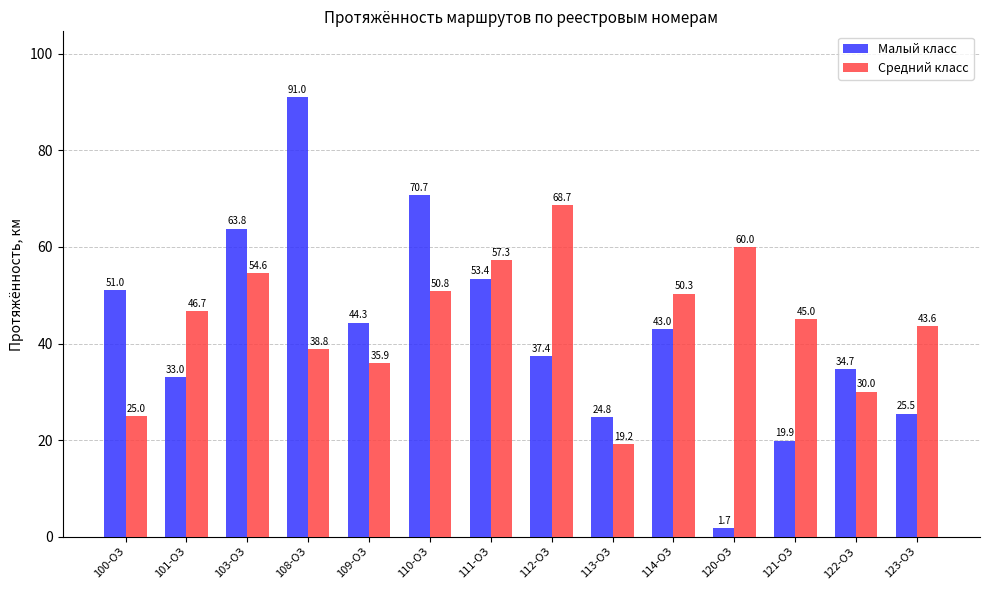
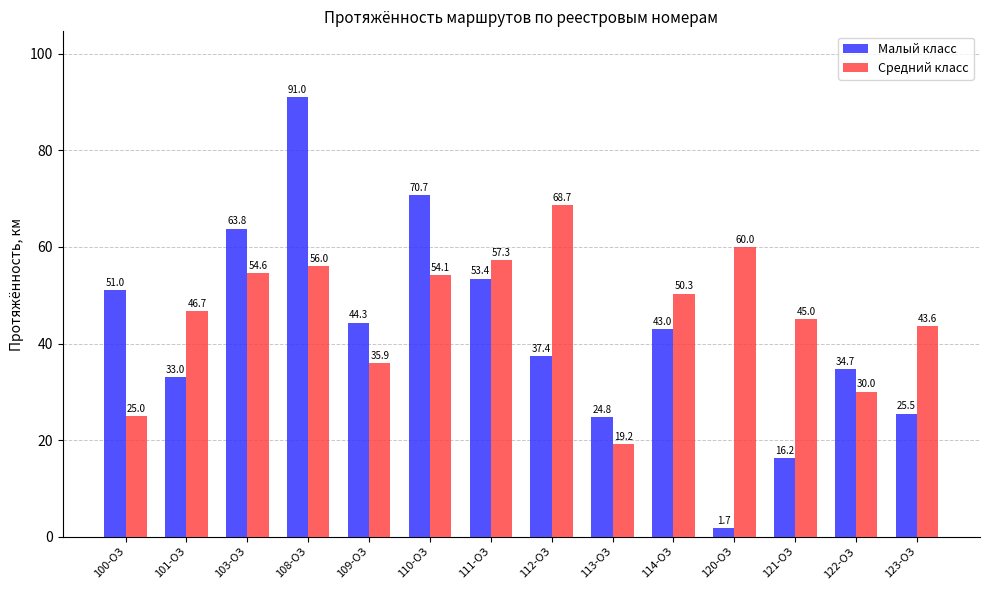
Средний класс, 108-ОЗ: 38.8 -> 56.0
Средний класс, 110-ОЗ: 50.8 -> 54.1
Малый класс, 121-ОЗ: 19.9 -> 16.2
